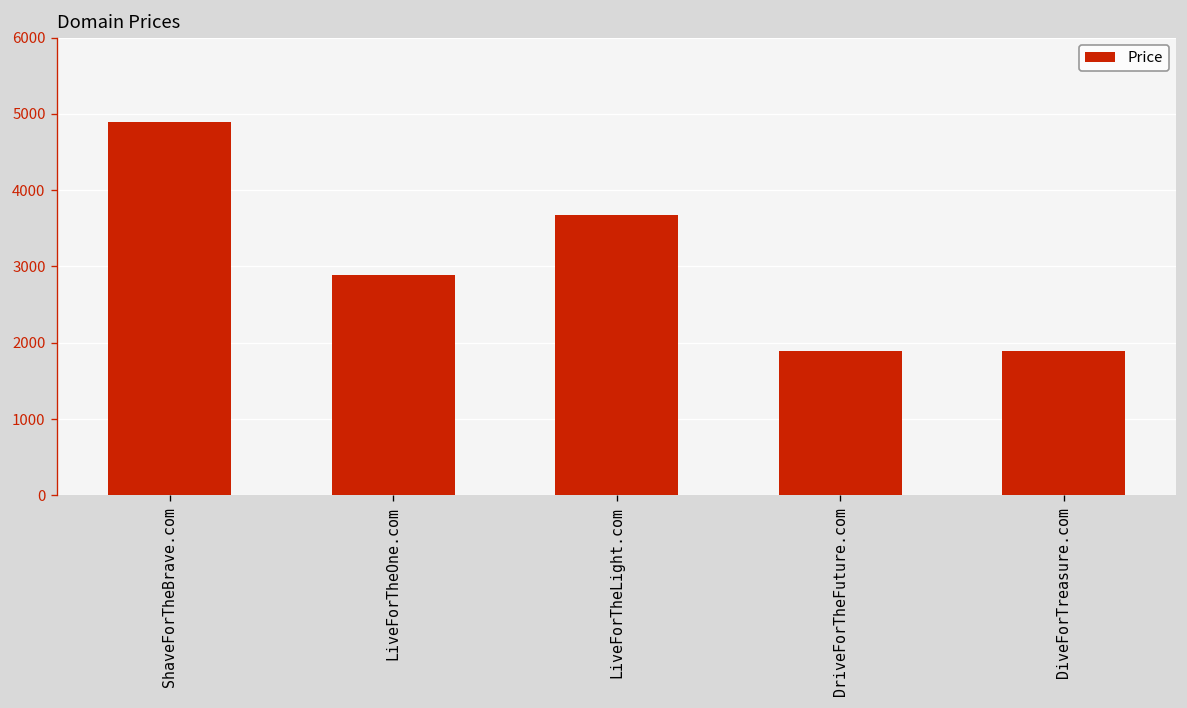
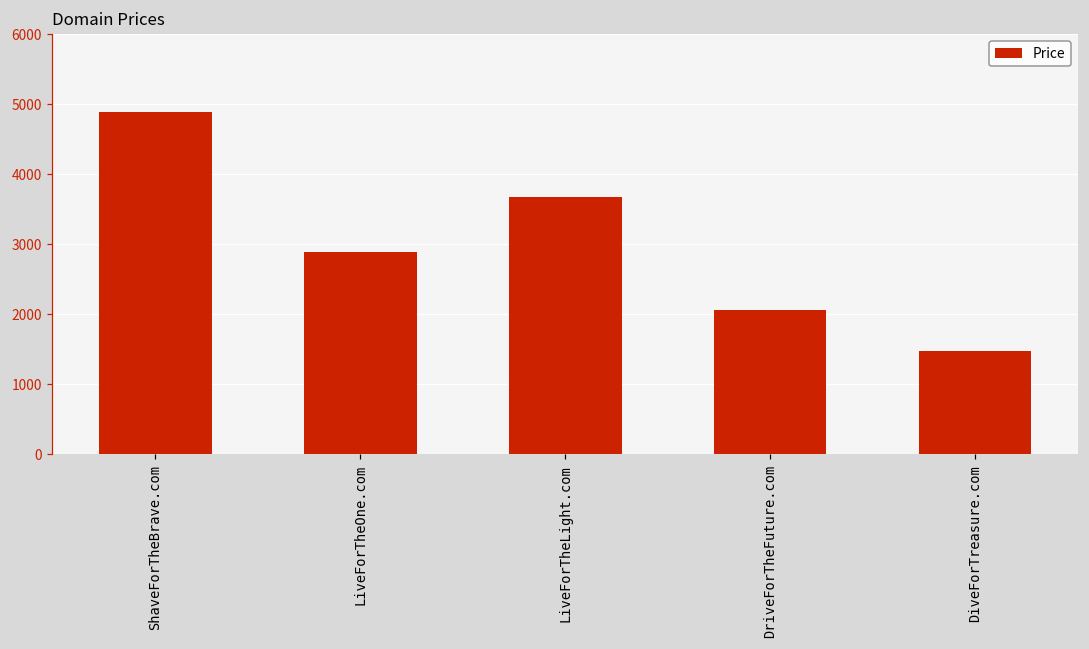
DriveForTheFuture.com: 1900 -> 2100
DiveForTreasure.com: 1900 -> 1500
